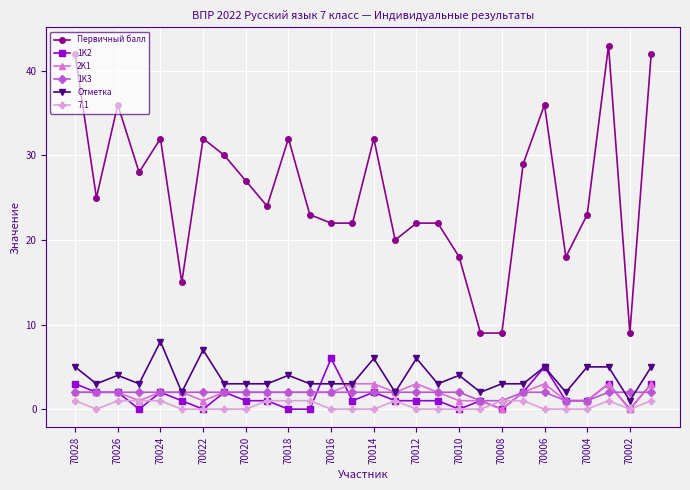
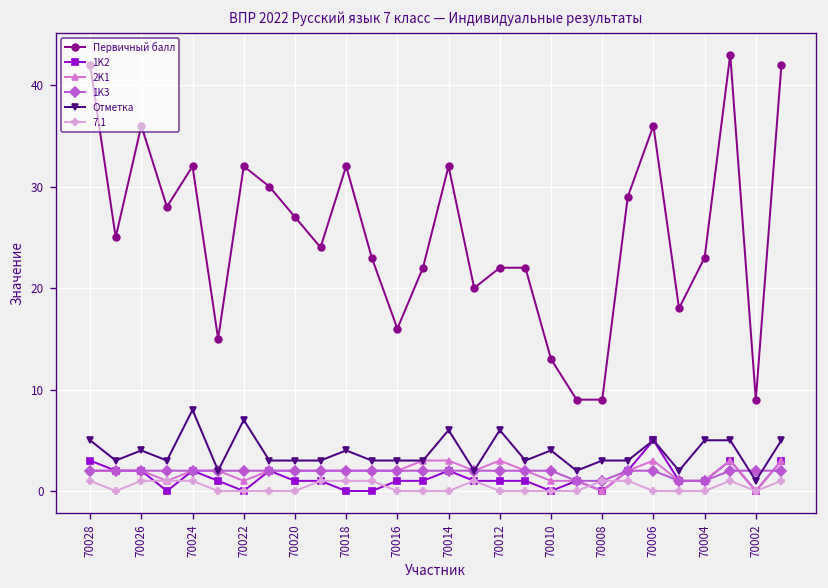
Первичный балл, 70016: 22 -> 16
1K2, 70016: 6 -> 1
Первичный балл, 70010: 18 -> 13
